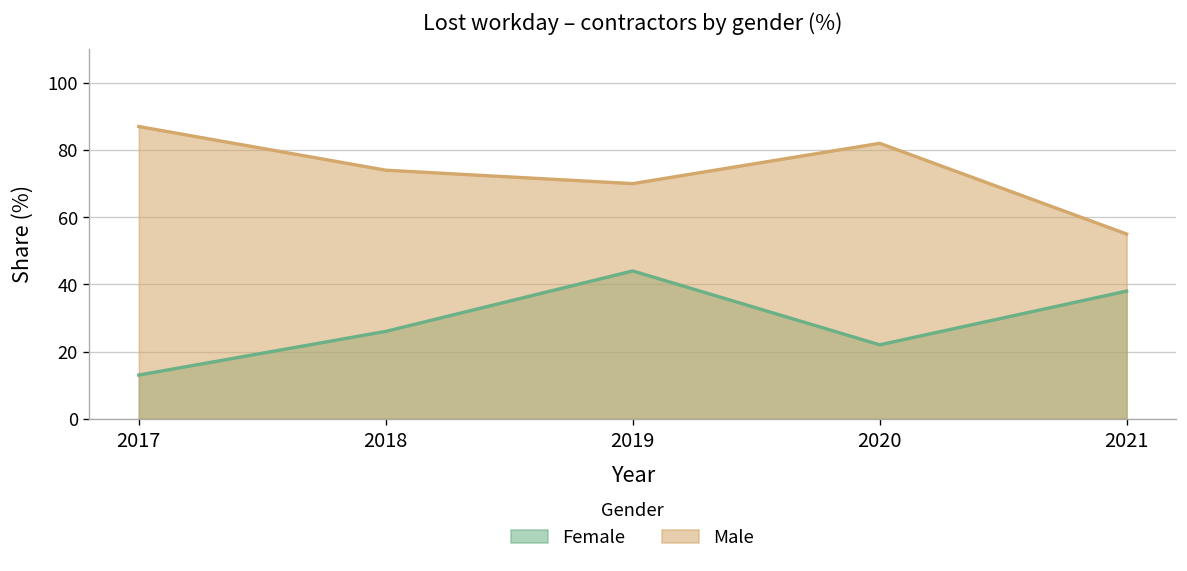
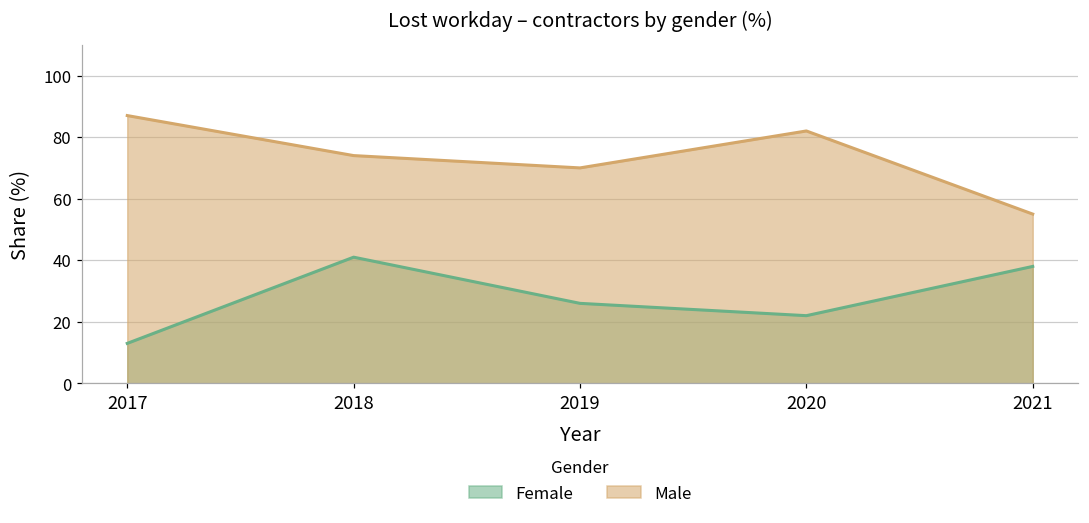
Female, 2018: 26 -> 41
Female, 2019: 44 -> 26
